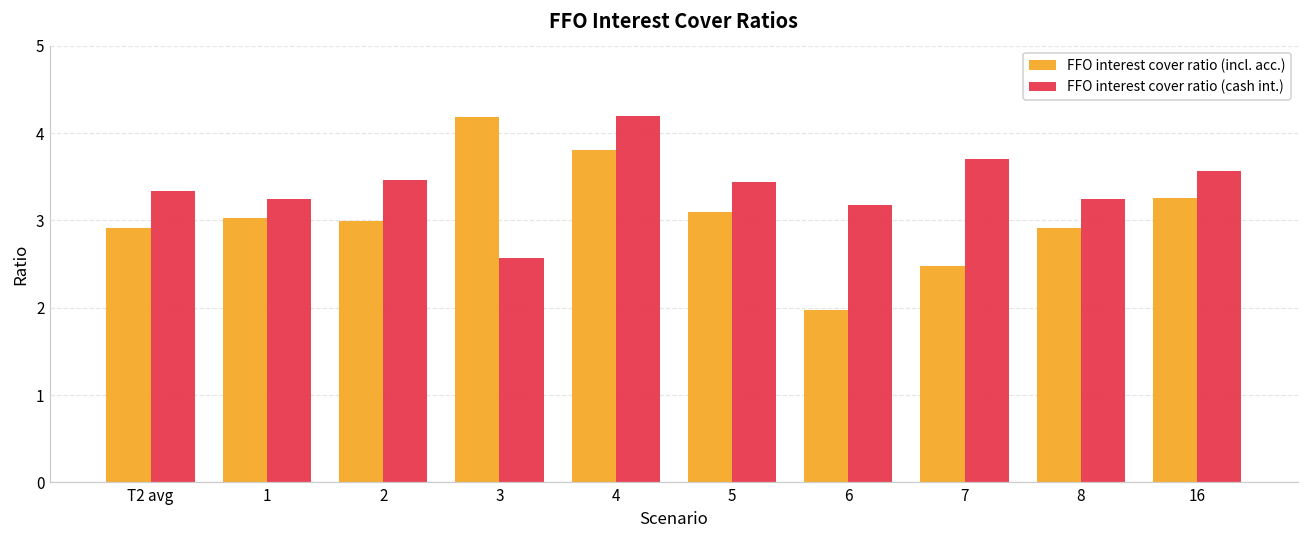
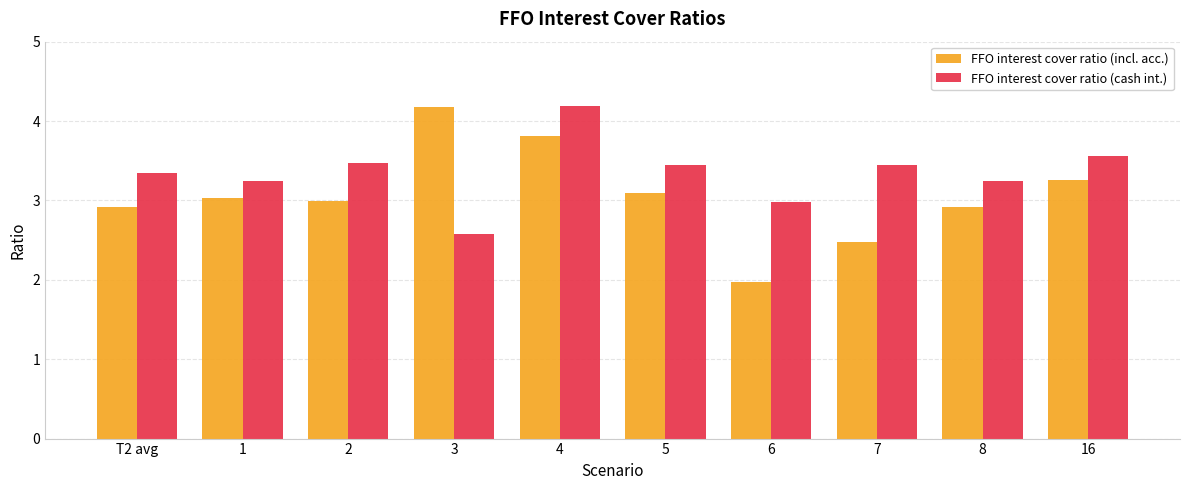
FFO interest cover ratio (cash int.), 6: 3.2 -> 3.0
FFO interest cover ratio (cash int.), 7: 3.7 -> 3.4
